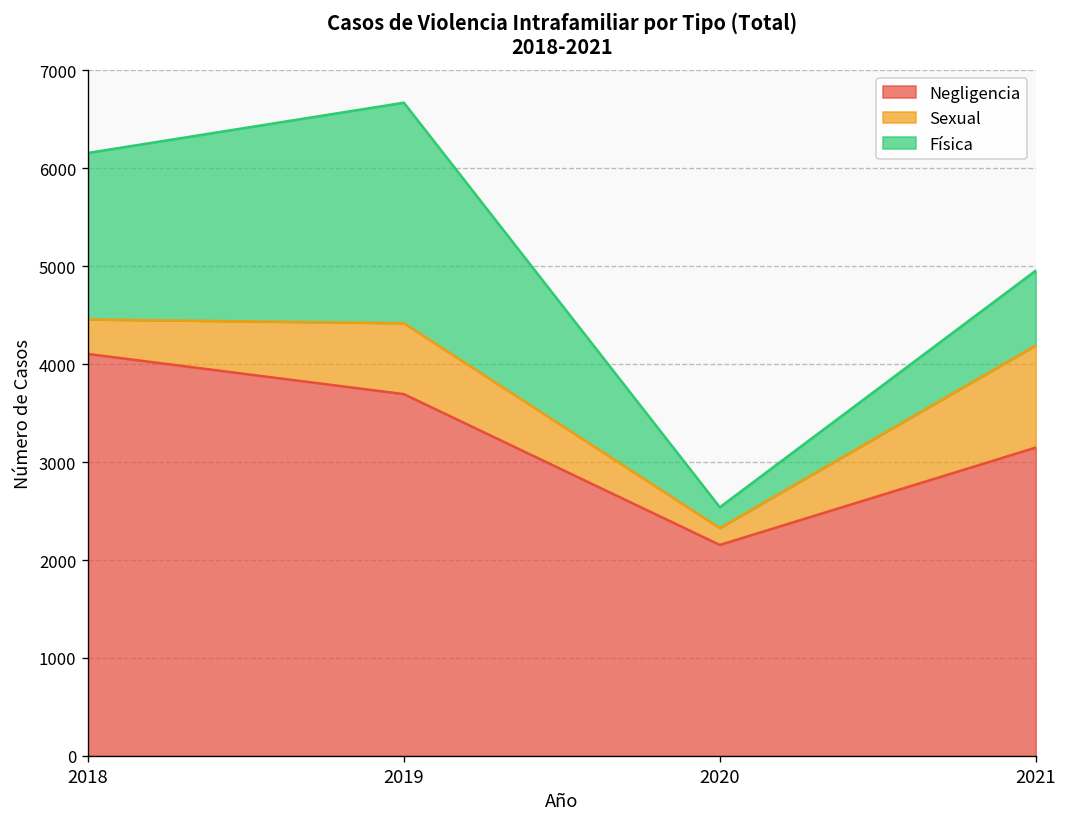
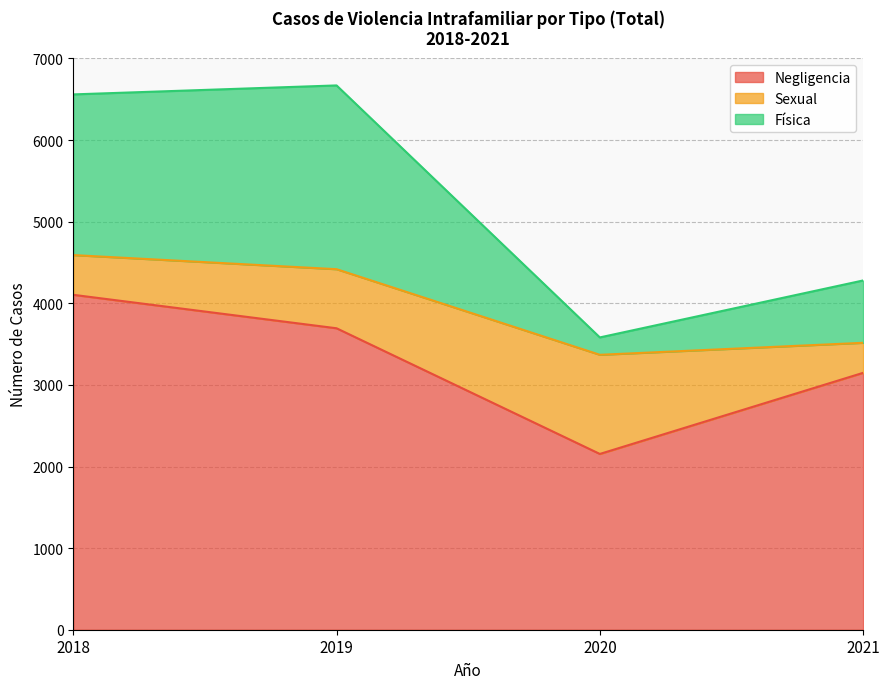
Sexual, 2018: 400 -> 500
Física, 2018: 1700 -> 2000
Sexual, 2020: 200 -> 1200
Sexual, 2021: 1000 -> 400
